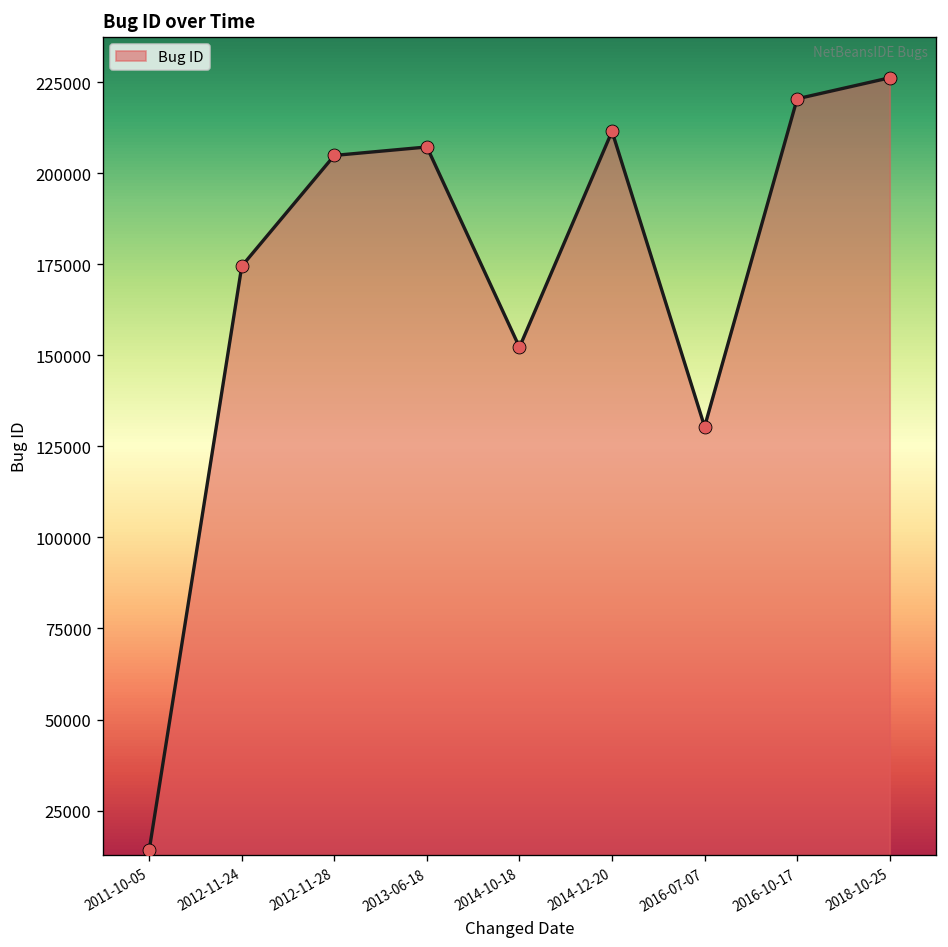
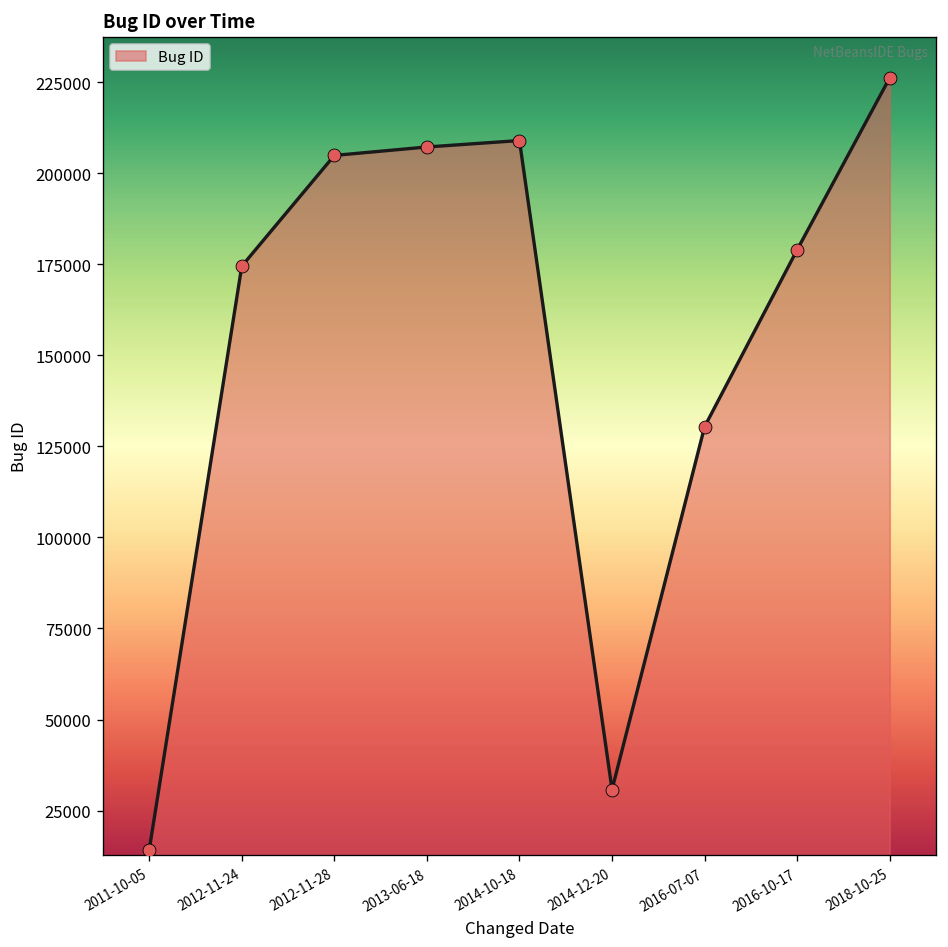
2014-10-18: 152000 -> 209000
2014-12-20: 211000 -> 31000
2016-10-17: 220000 -> 179000
